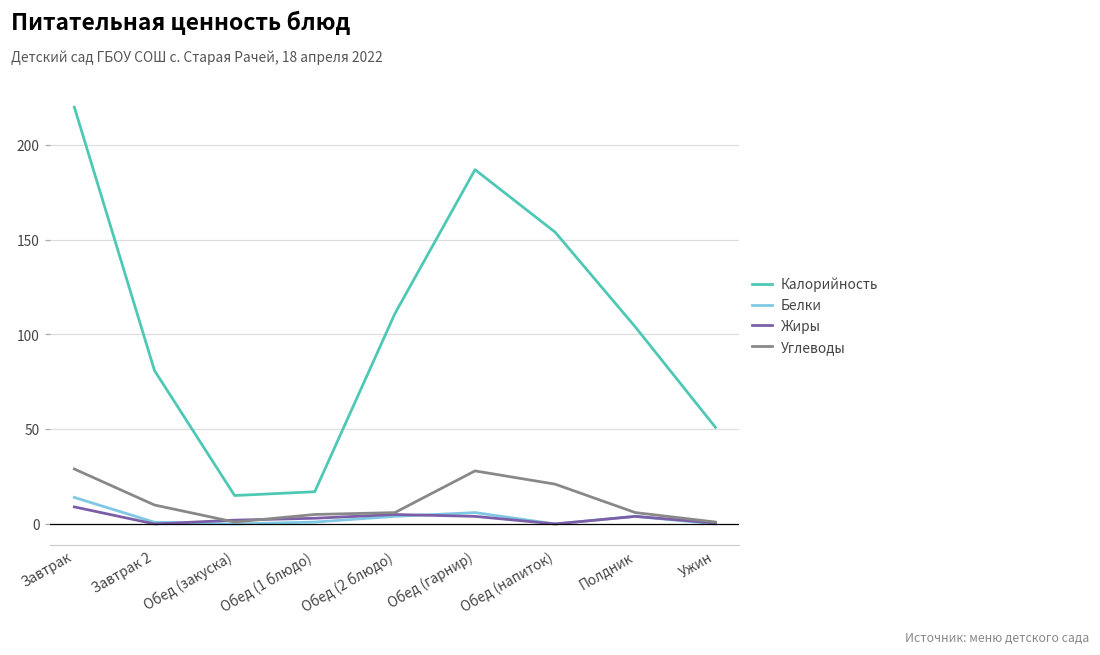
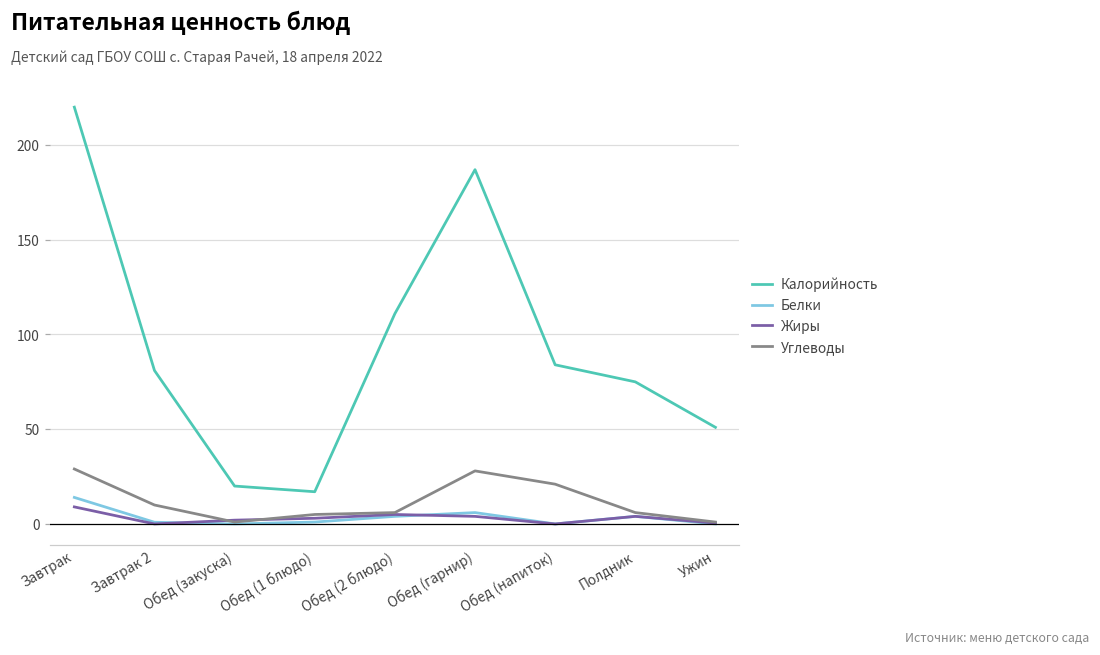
Калорийность, Обед (закуска): 15 -> 20
Калорийность, Обед (напиток): 154 -> 84
Калорийность, Полдник: 104 -> 75
